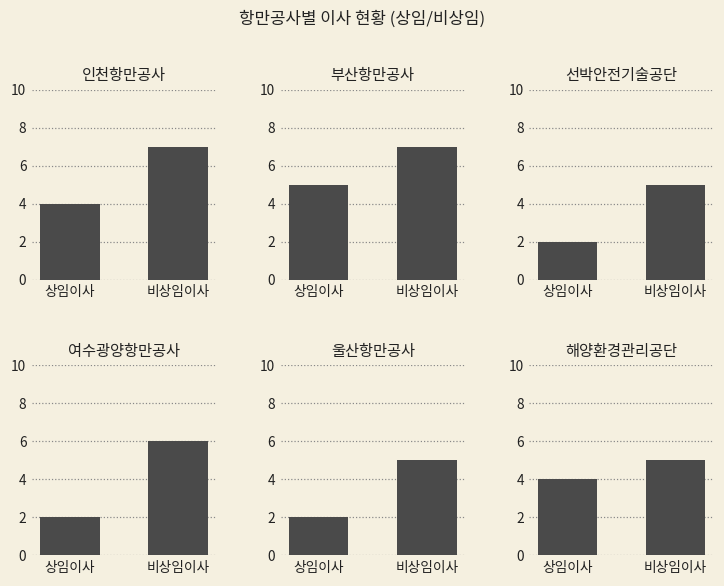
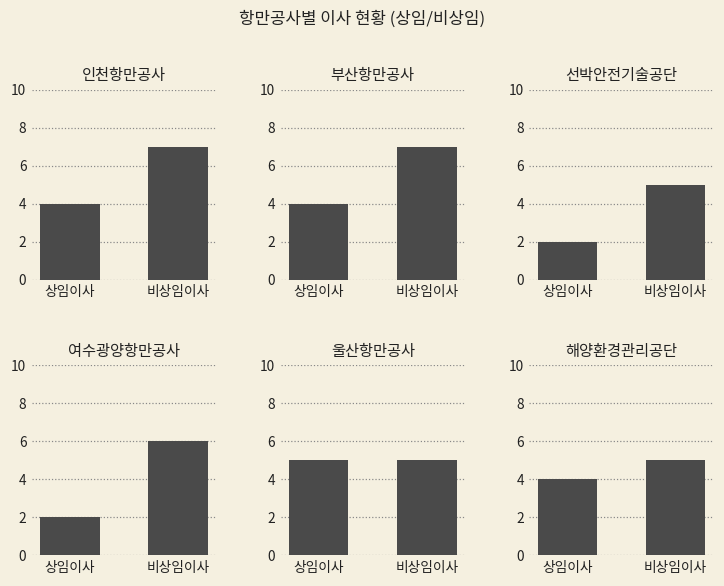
부산항만공사, 상임이사: 5 -> 4
울산항만공사, 상임이사: 2 -> 5
